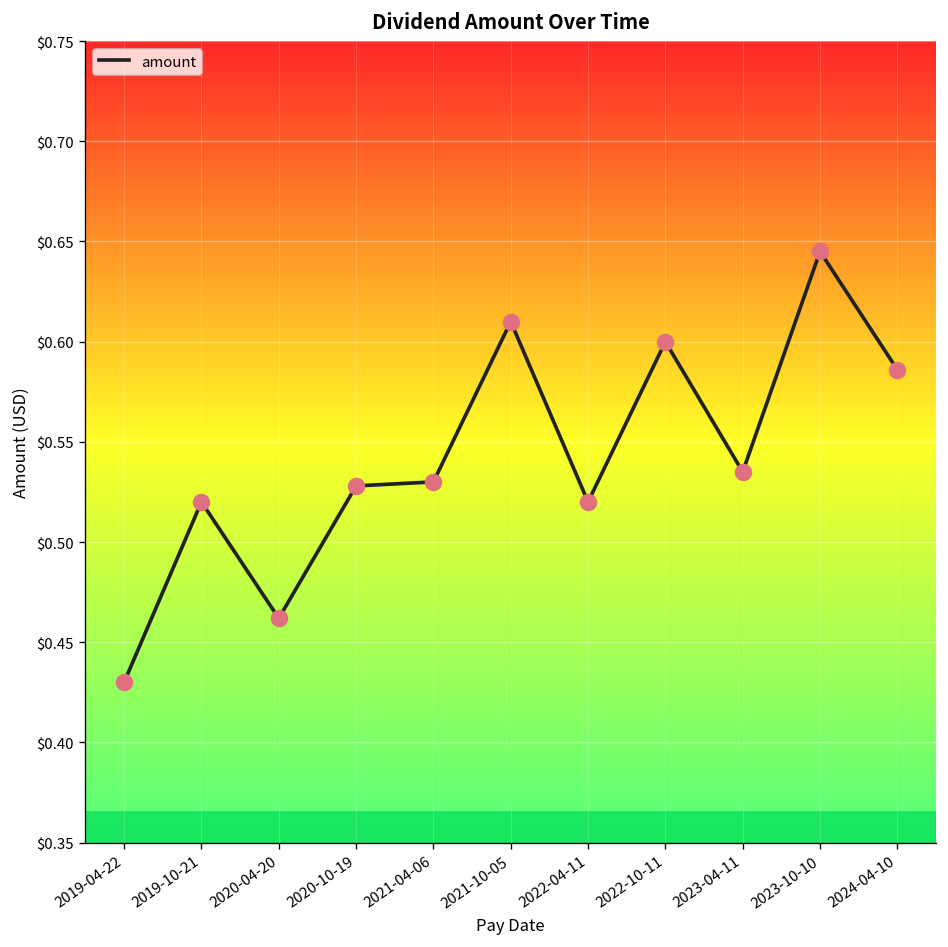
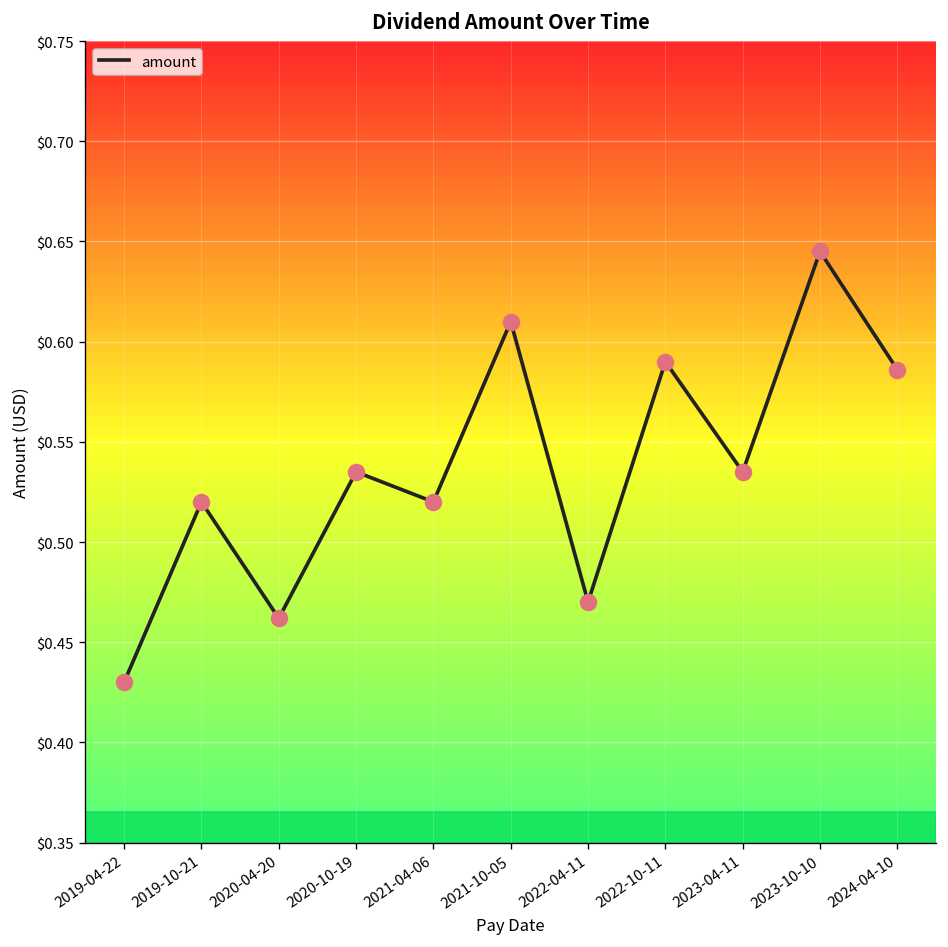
2020-10-19: $0.528 -> $0.535
2021-04-06: $0.53 -> $0.52
2022-04-11: $0.52 -> $0.47
2022-10-11: $0.60 -> $0.59
